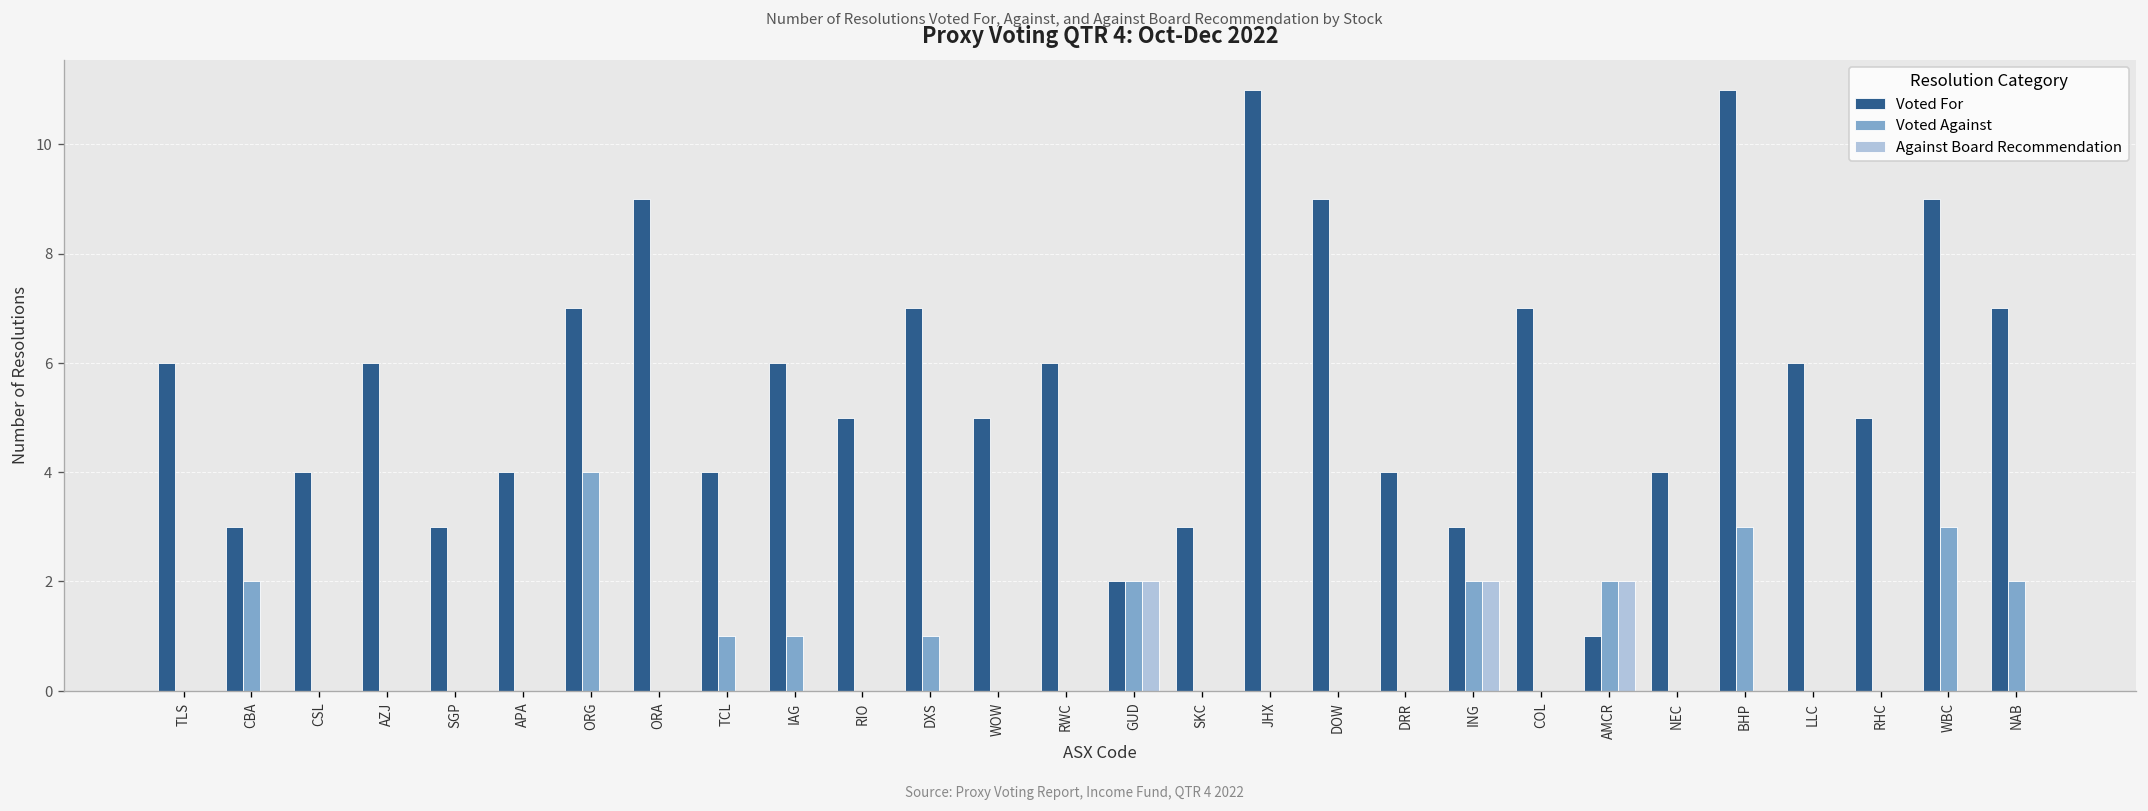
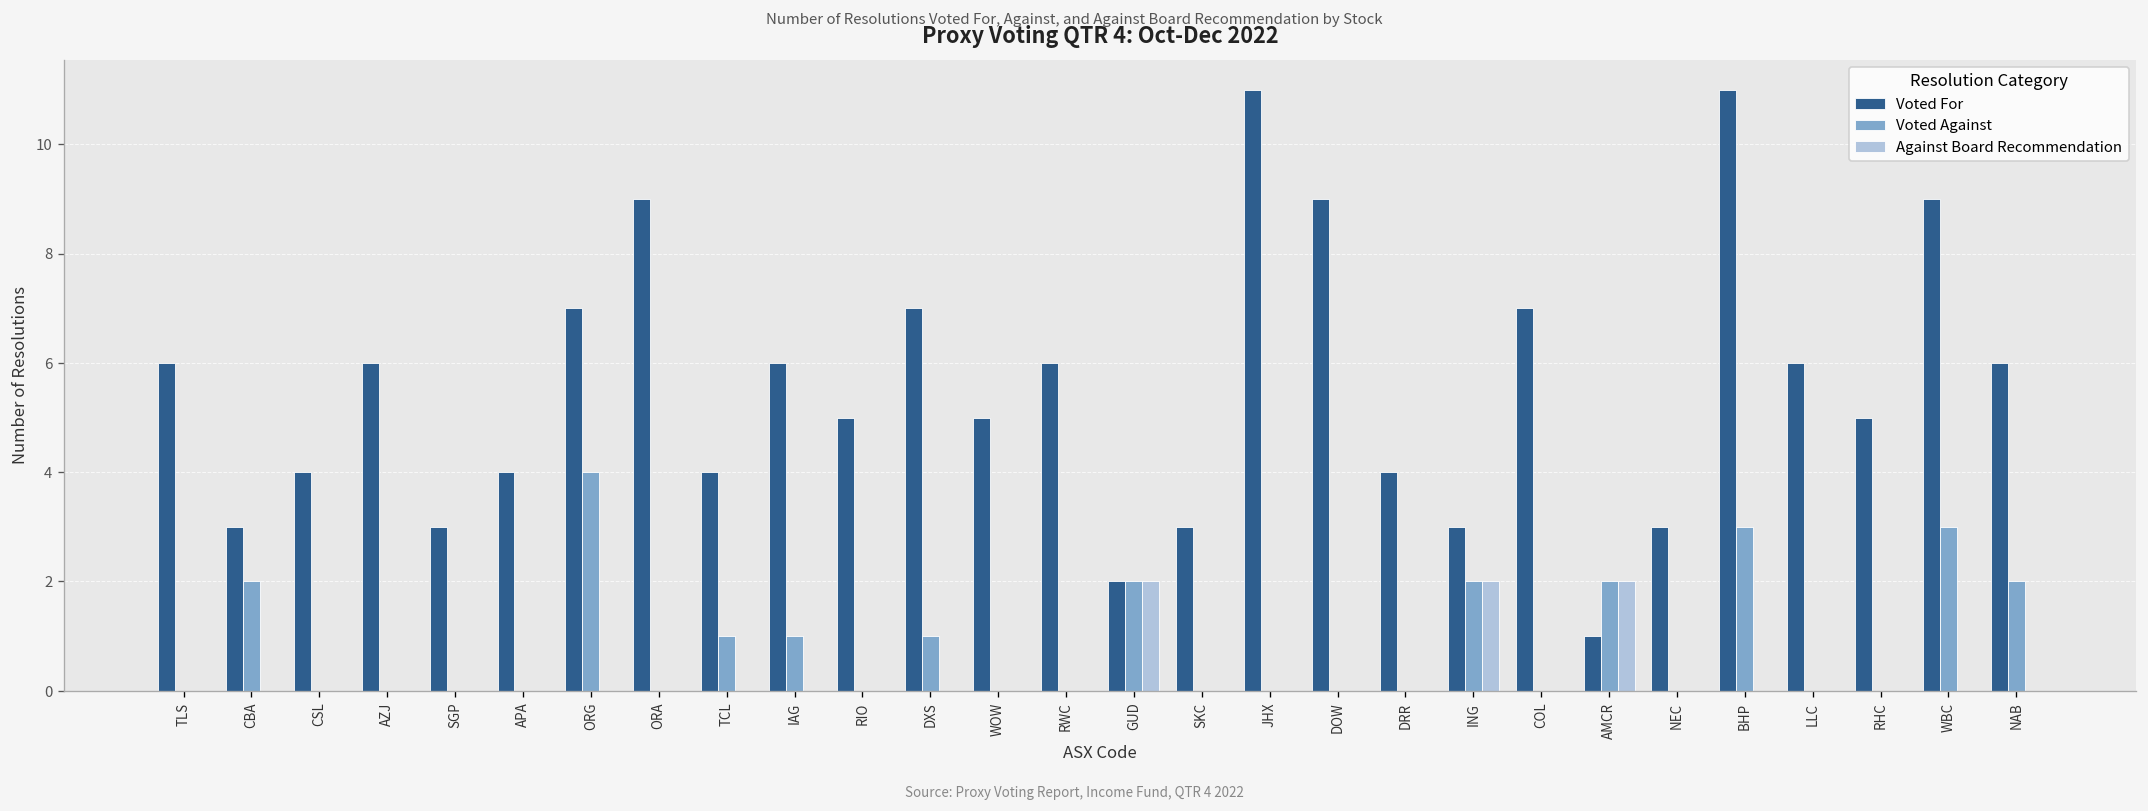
Voted For, NEC: 4 -> 3
Voted For, NAB: 7 -> 6
